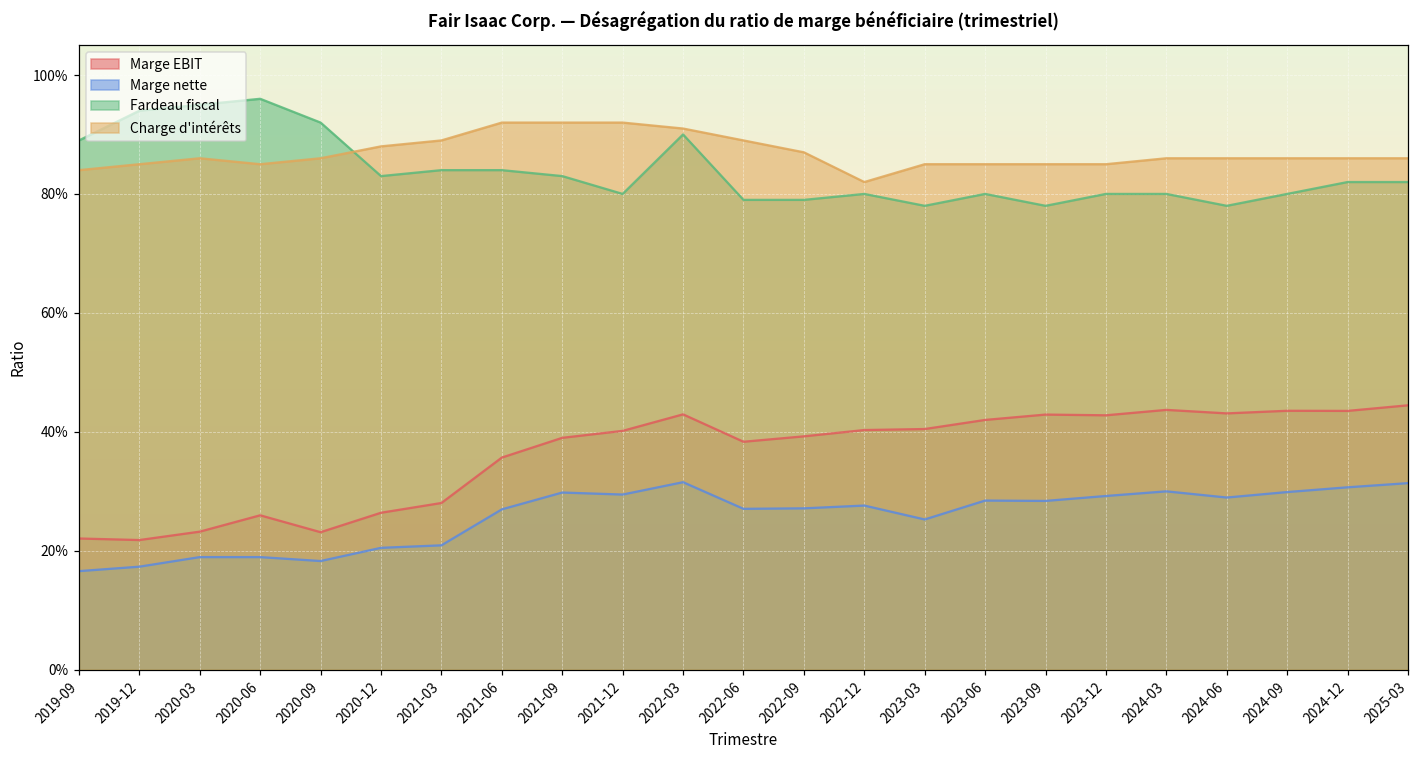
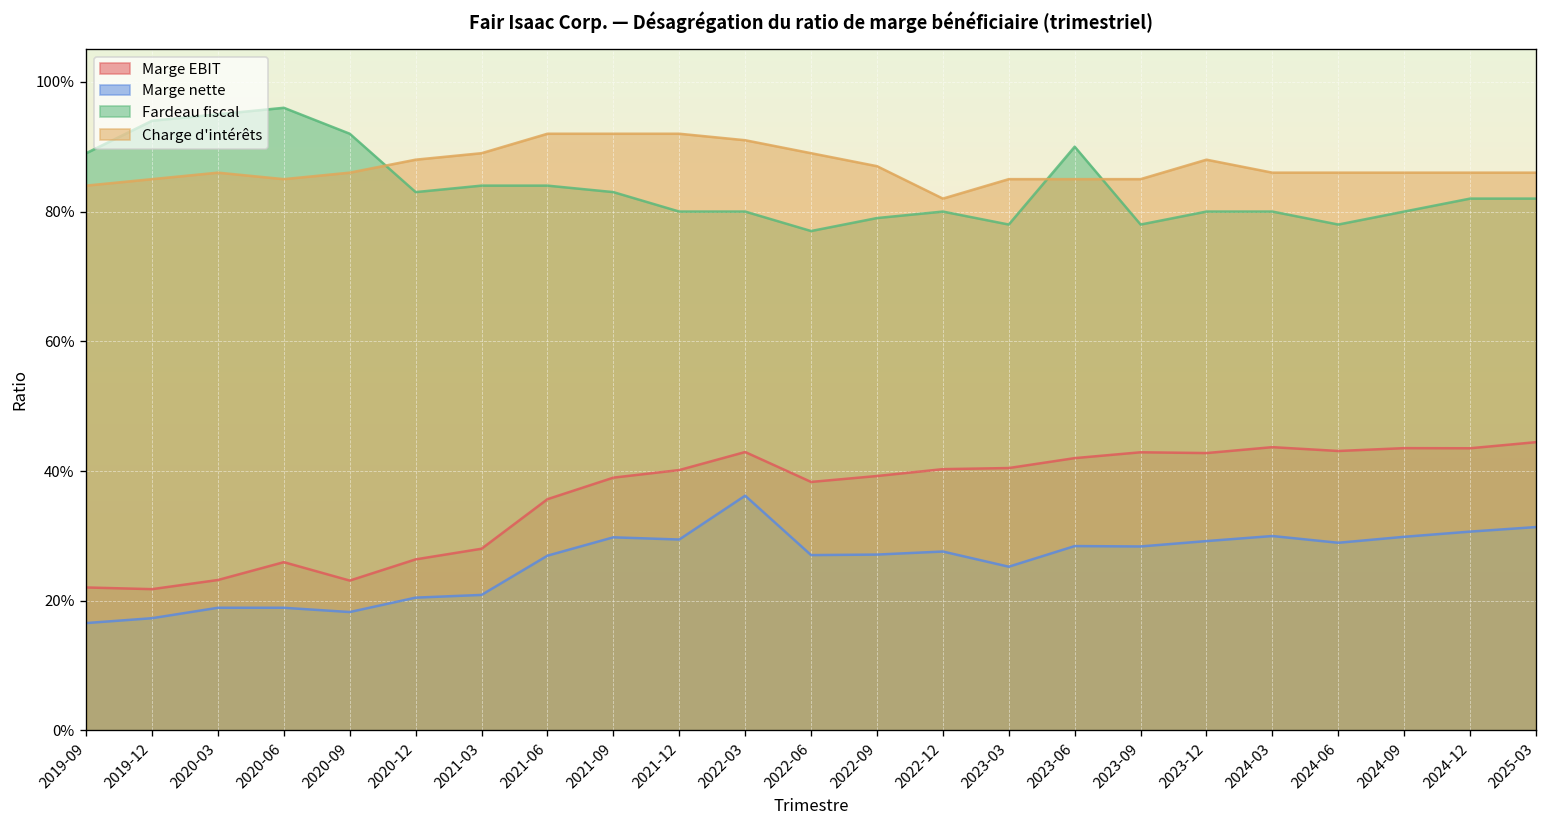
Marge nette, 2022-03: 32% -> 36%
Fardeau fiscal, 2022-03: 90% -> 80%
Fardeau fiscal, 2022-06: 79% -> 77%
Fardeau fiscal, 2023-06: 80% -> 90%
Charge d'intérêts, 2023-12: 85% -> 88%
